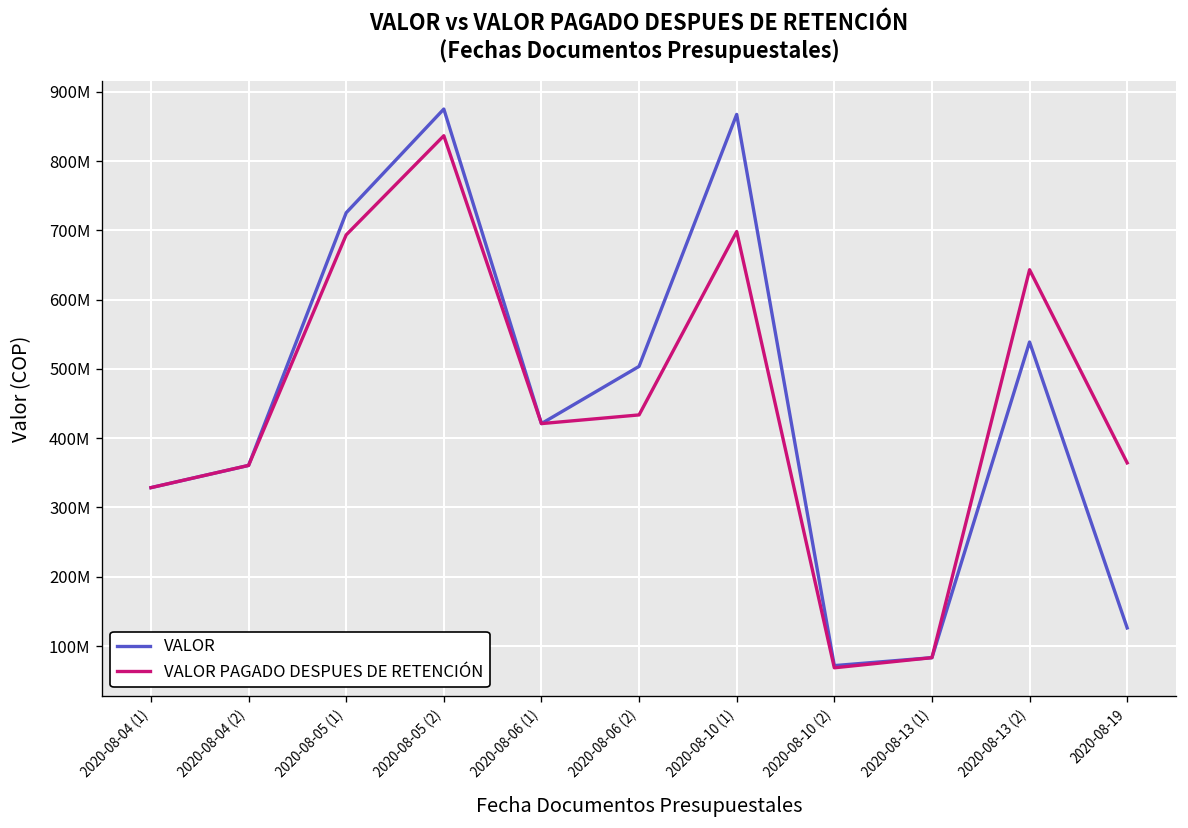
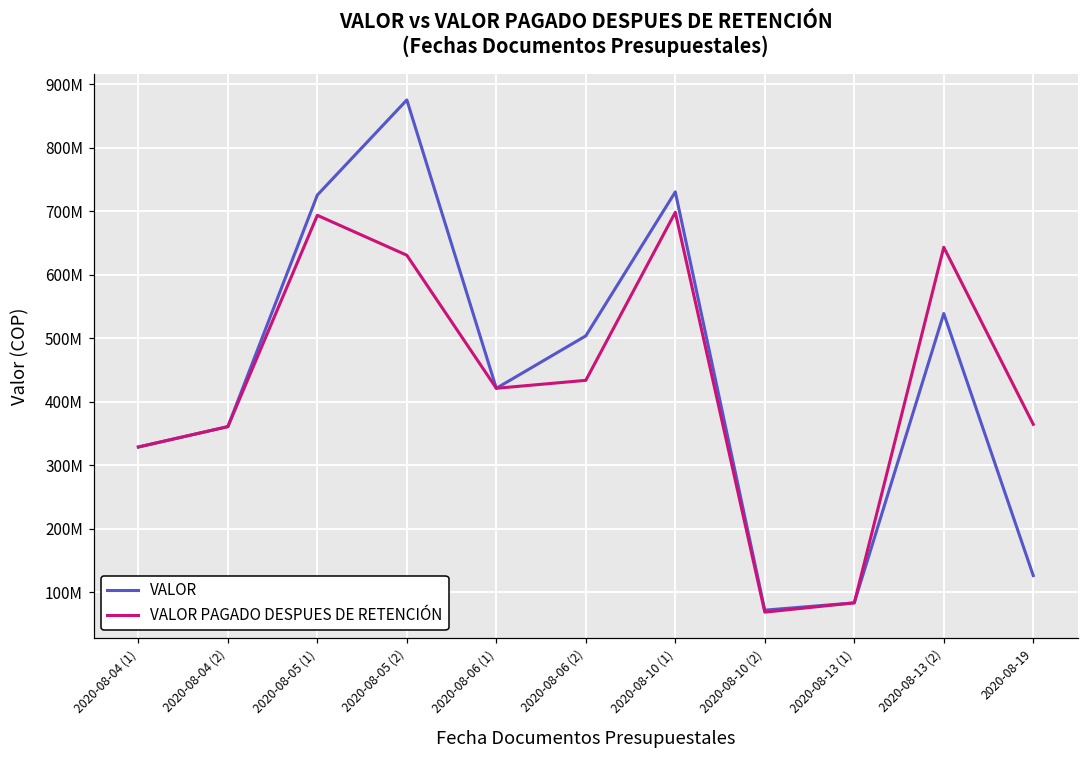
VALOR PAGADO DESPUES DE RETENCIÓN, 2020-08-05 (2): 840000000 -> 630000000
VALOR, 2020-08-10 (1): 870000000 -> 730000000
